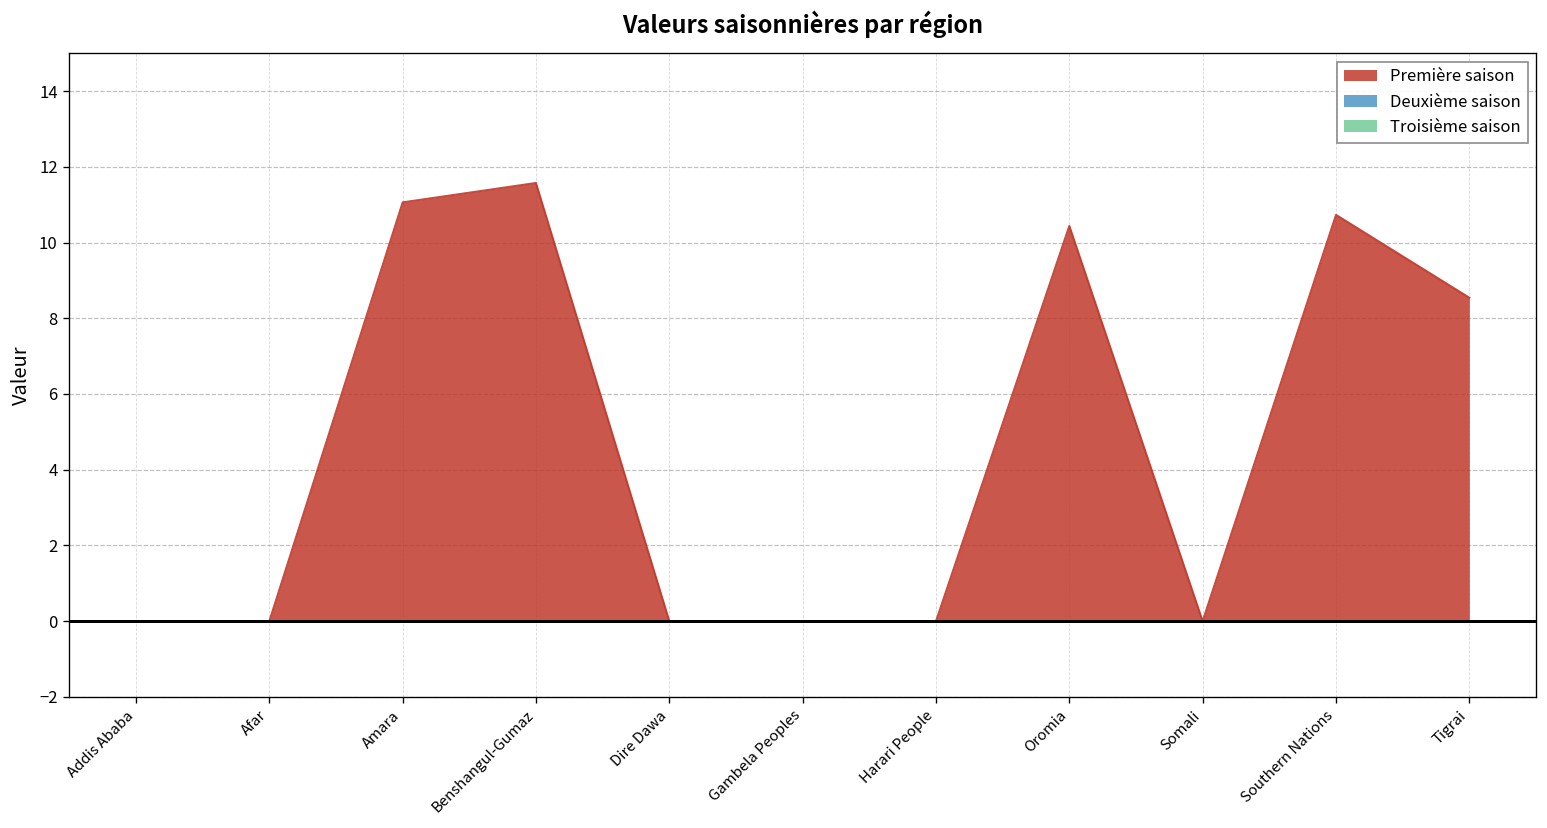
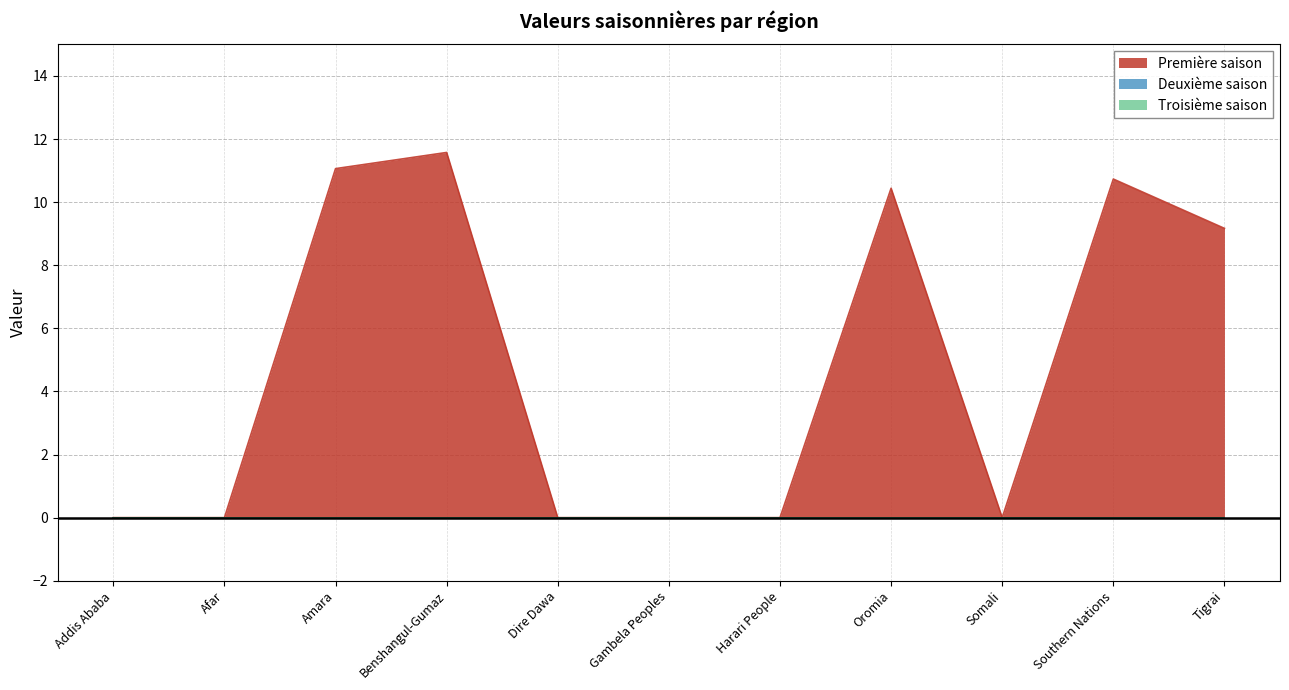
Première saison, Tigrai: 8.5 -> 9.2
